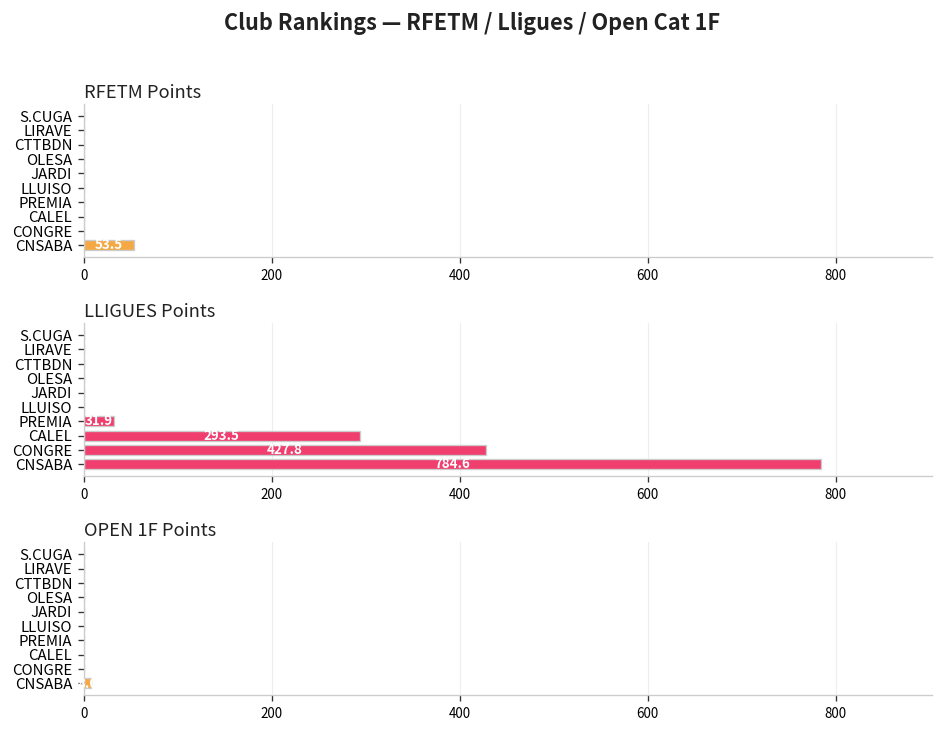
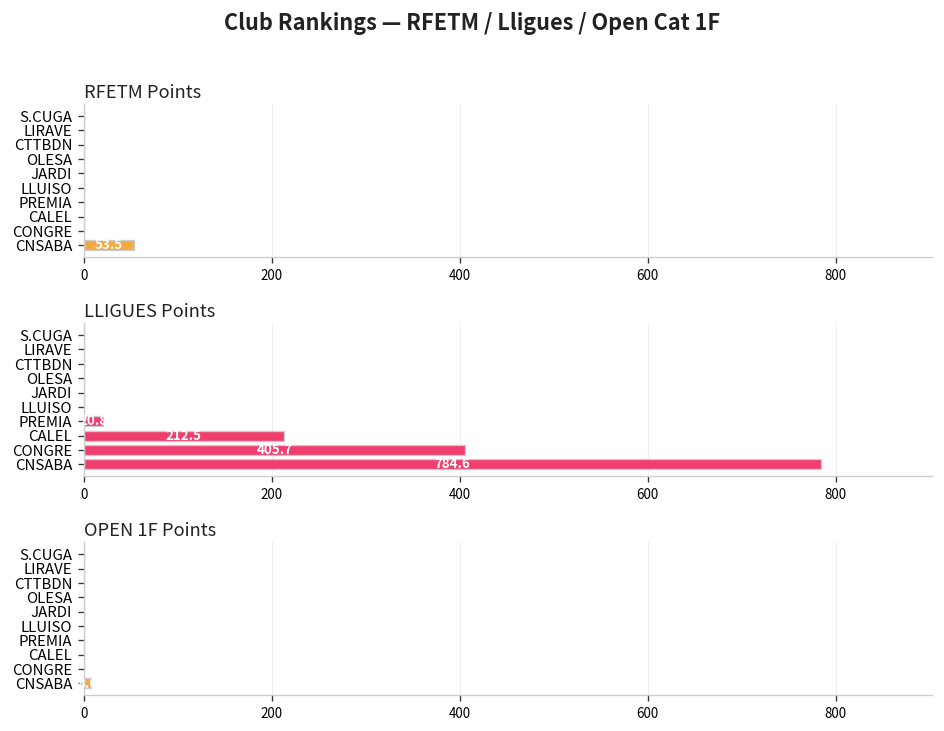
LLIGUES Points, PREMIA: 30 -> 20
LLIGUES Points, CALEL: 293.5 -> 212.5
LLIGUES Points, CONGRE: 427.8 -> 405.7
